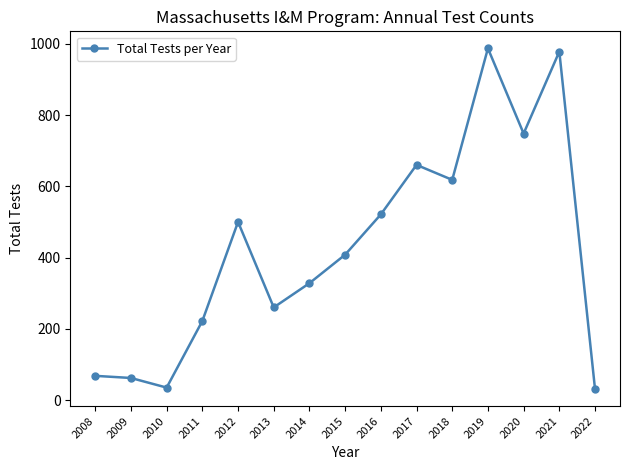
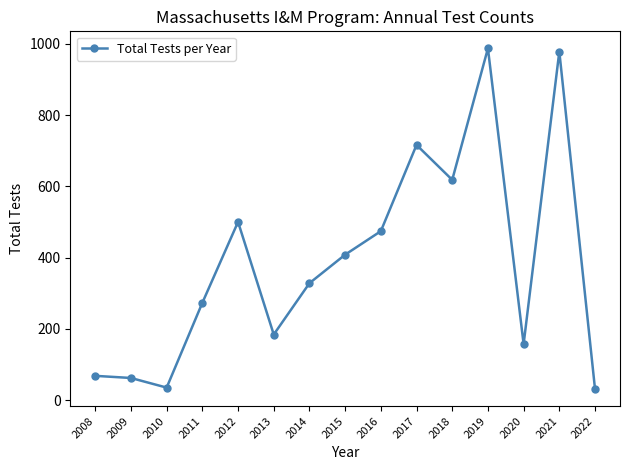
2011: 220 -> 270
2013: 260 -> 180
2016: 520 -> 470
2017: 660 -> 720
2020: 750 -> 160
